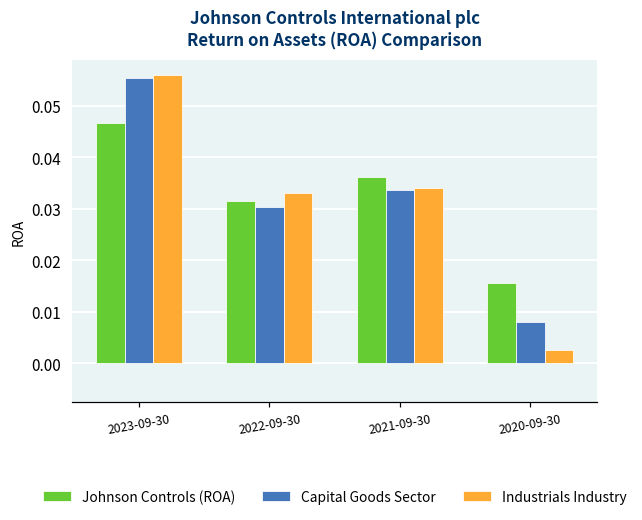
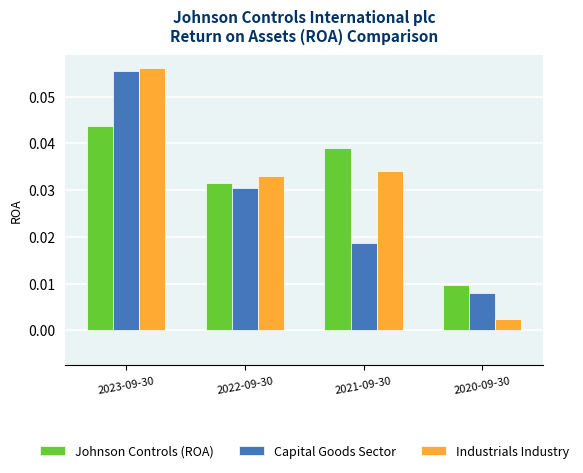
Johnson Controls (ROA), 2023-09-30: 0.047 -> 0.044
Johnson Controls (ROA), 2021-09-30: 0.036 -> 0.039
Capital Goods Sector, 2021-09-30: 0.034 -> 0.019
Johnson Controls (ROA), 2020-09-30: 0.016 -> 0.010
